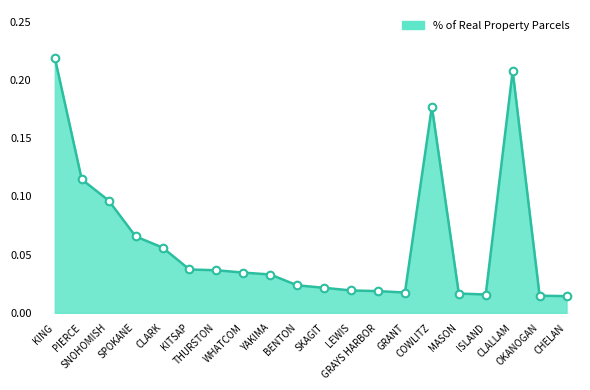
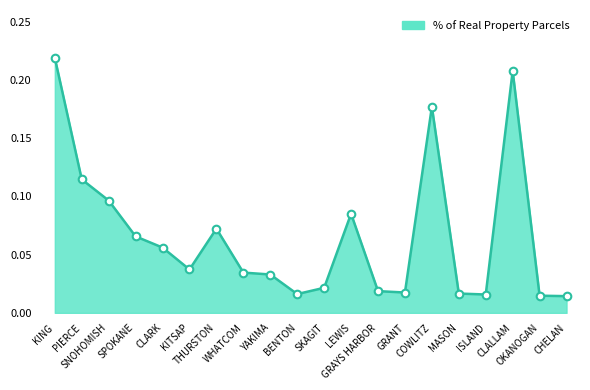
THURSTON: 0.037 -> 0.072
BENTON: 0.024 -> 0.016
LEWIS: 0.019 -> 0.085
